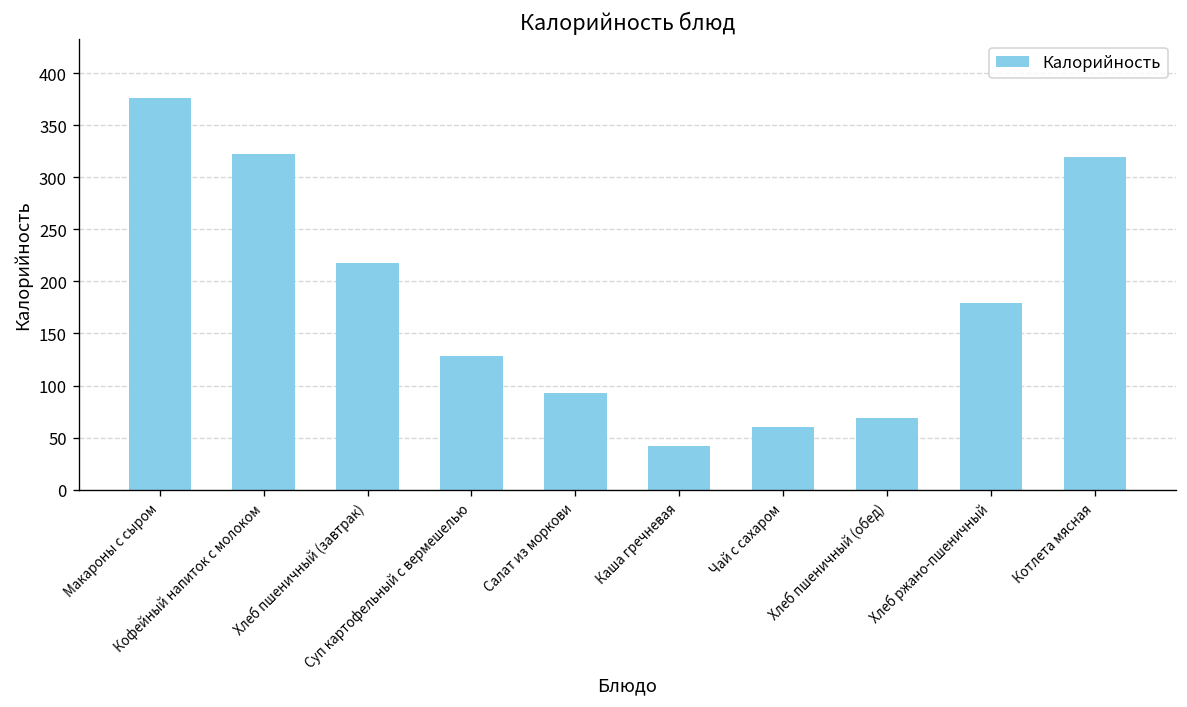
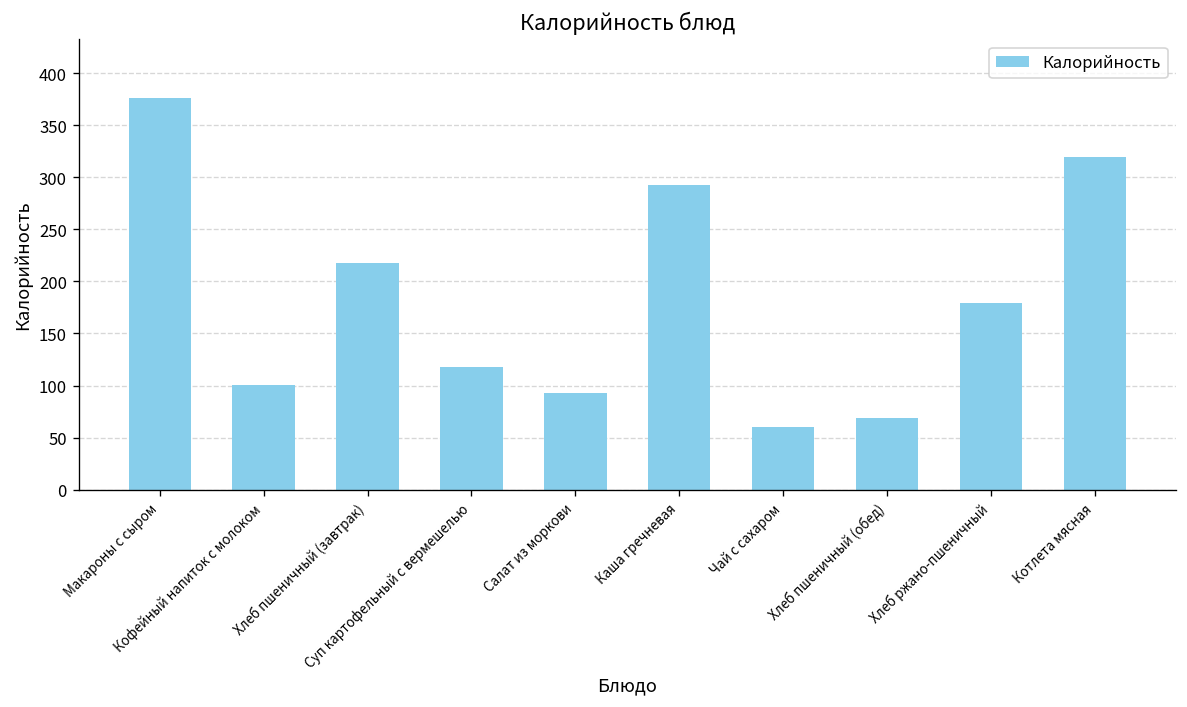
Кофейный напиток с молоком: 320 -> 100
Суп картофельный с вермешелью: 130 -> 120
Каша гречневая: 40 -> 290
